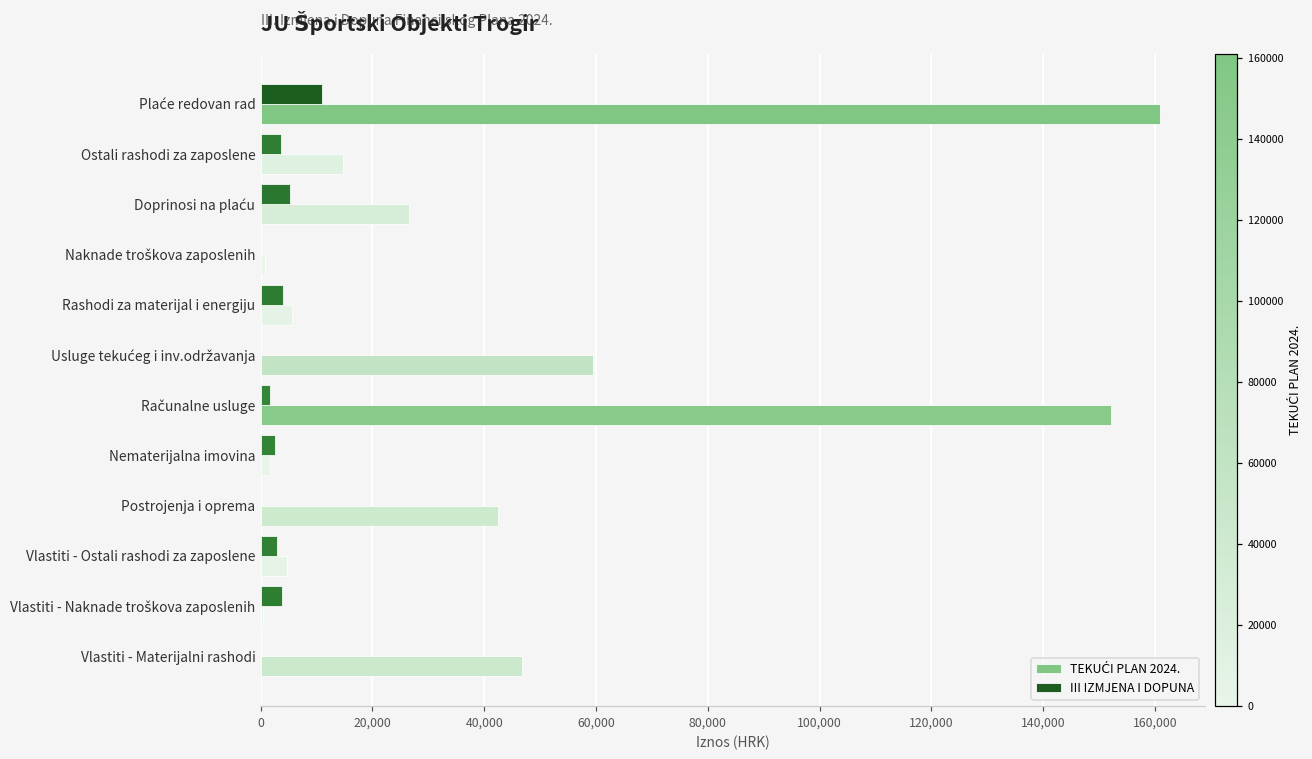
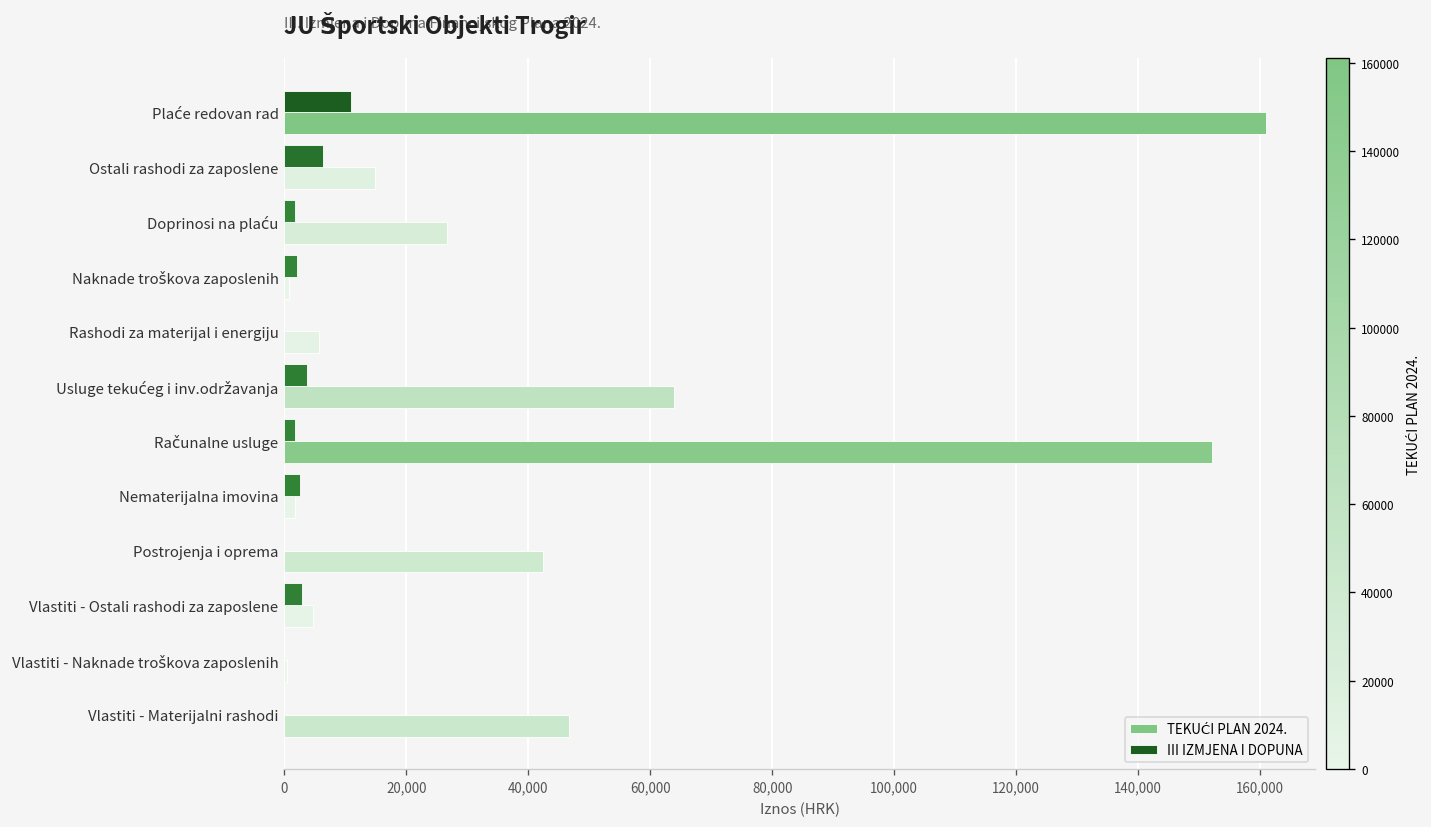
III IZMJENA I DOPUNA, Ostali rashodi za zaposlene: 4,000 -> 6,000
III IZMJENA I DOPUNA, Doprinosi na plaću: 5,000 -> 2,000
III IZMJENA I DOPUNA, Naknade troškova zaposlenih: 0 -> 2,000
III IZMJENA I DOPUNA, Rashodi za materijal i energiju: 4,000 -> 0
III IZMJENA I DOPUNA, Usluge tekućeg i inv.održavanja: 0 -> 4,000
TEKUĆI PLAN 2024., Usluge tekućeg i inv.održavanja: 60,000 -> 64,000
III IZMJENA I DOPUNA, Vlastiti - Naknade troškova zaposlenih: 4,000 -> 0
